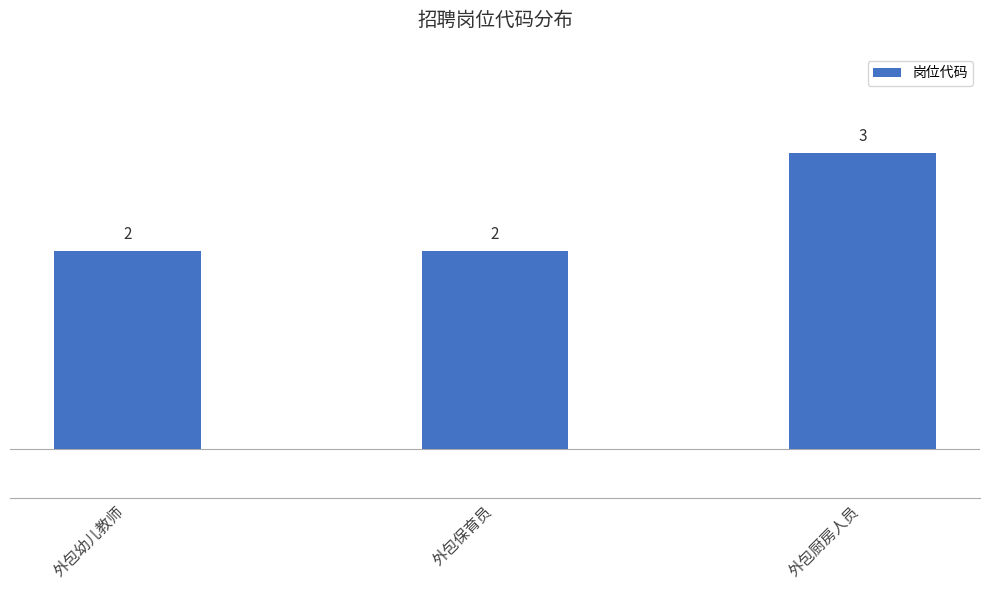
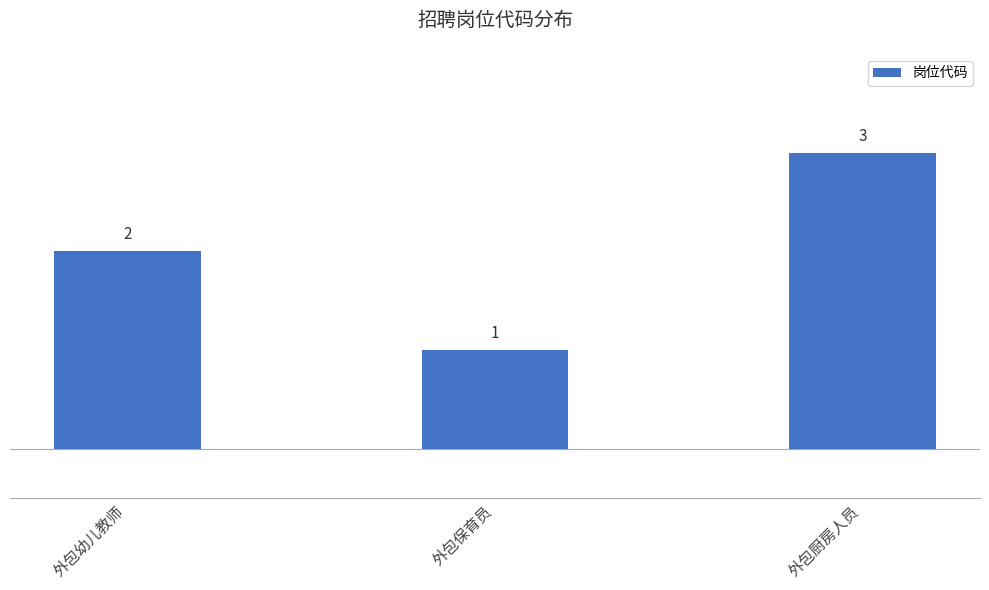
外包保育员: 2 -> 1
